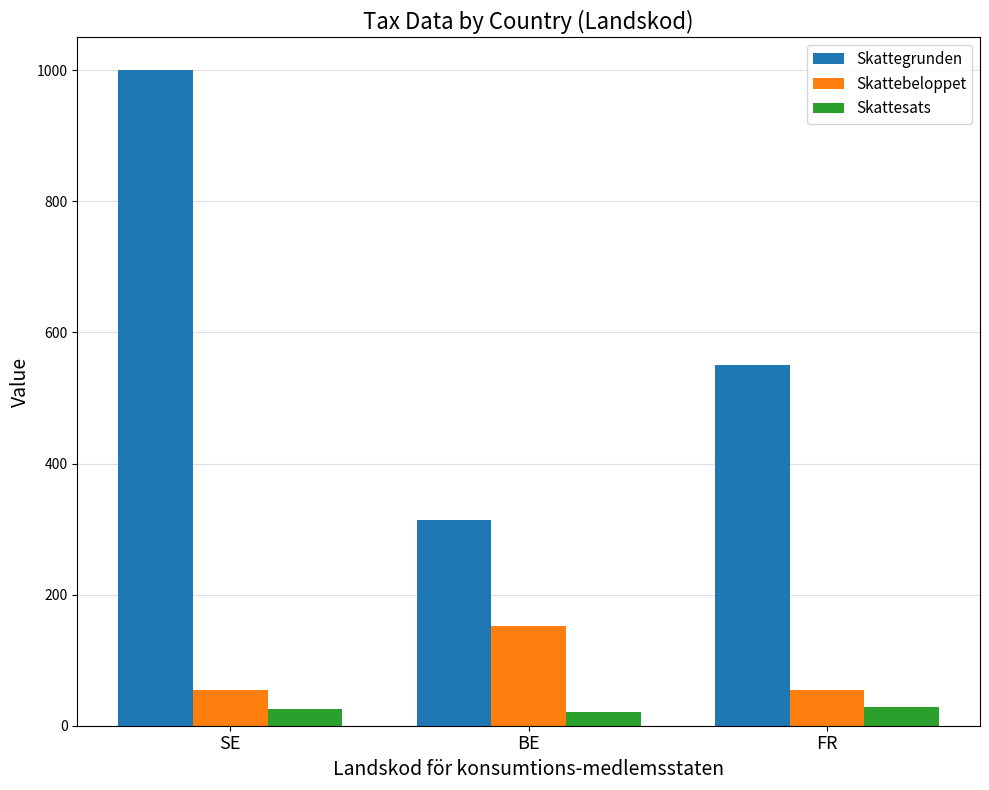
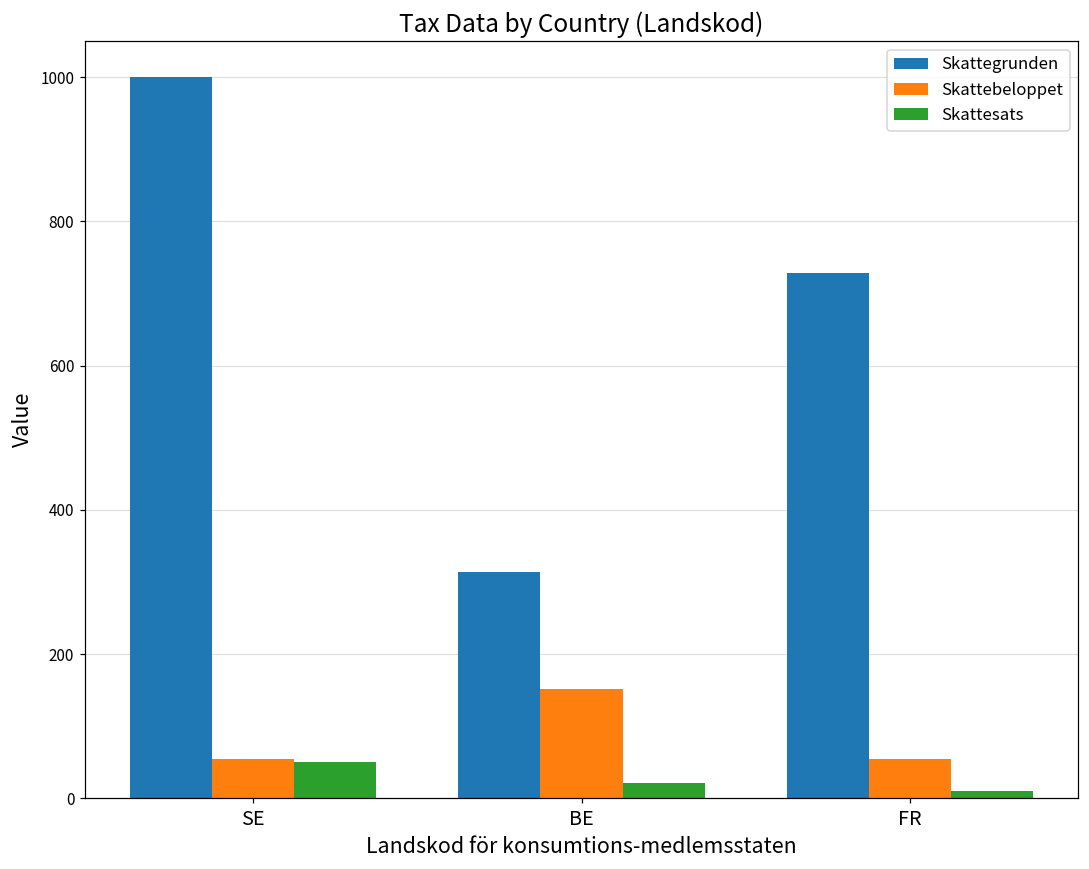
Skattesats, SE: 30 -> 50
Skattegrunden, FR: 550 -> 730
Skattesats, FR: 30 -> 10
